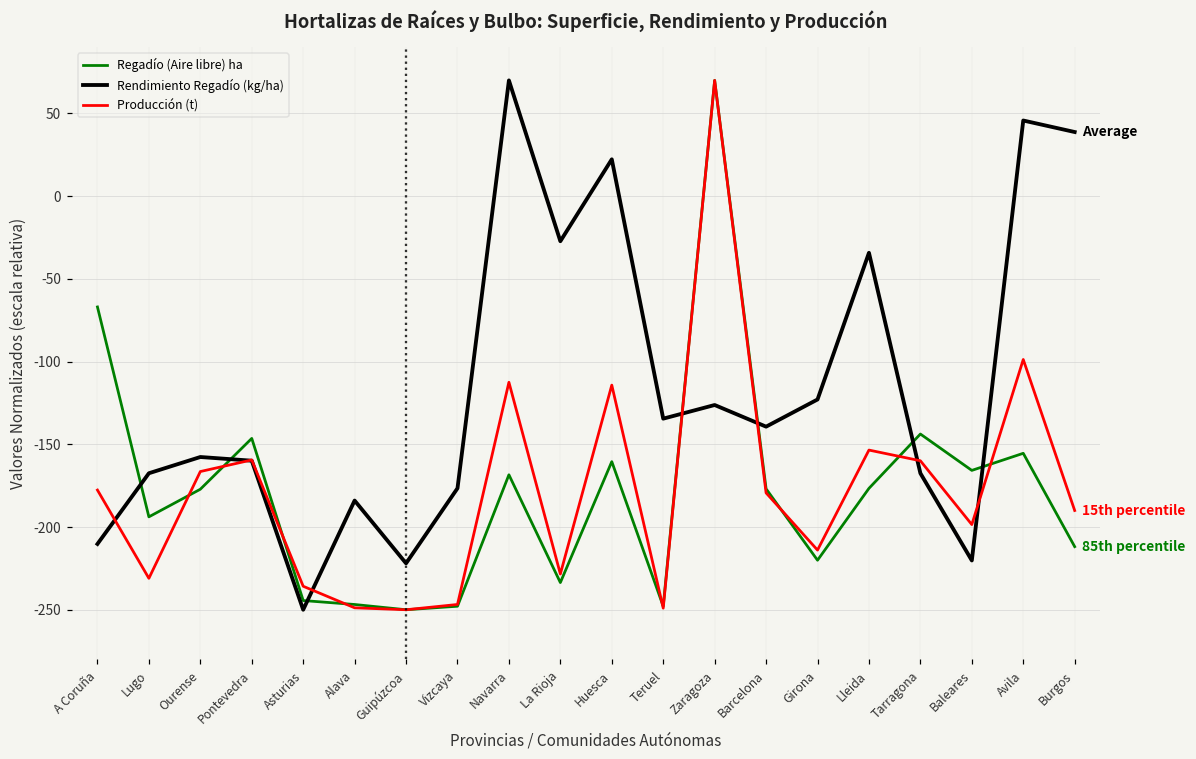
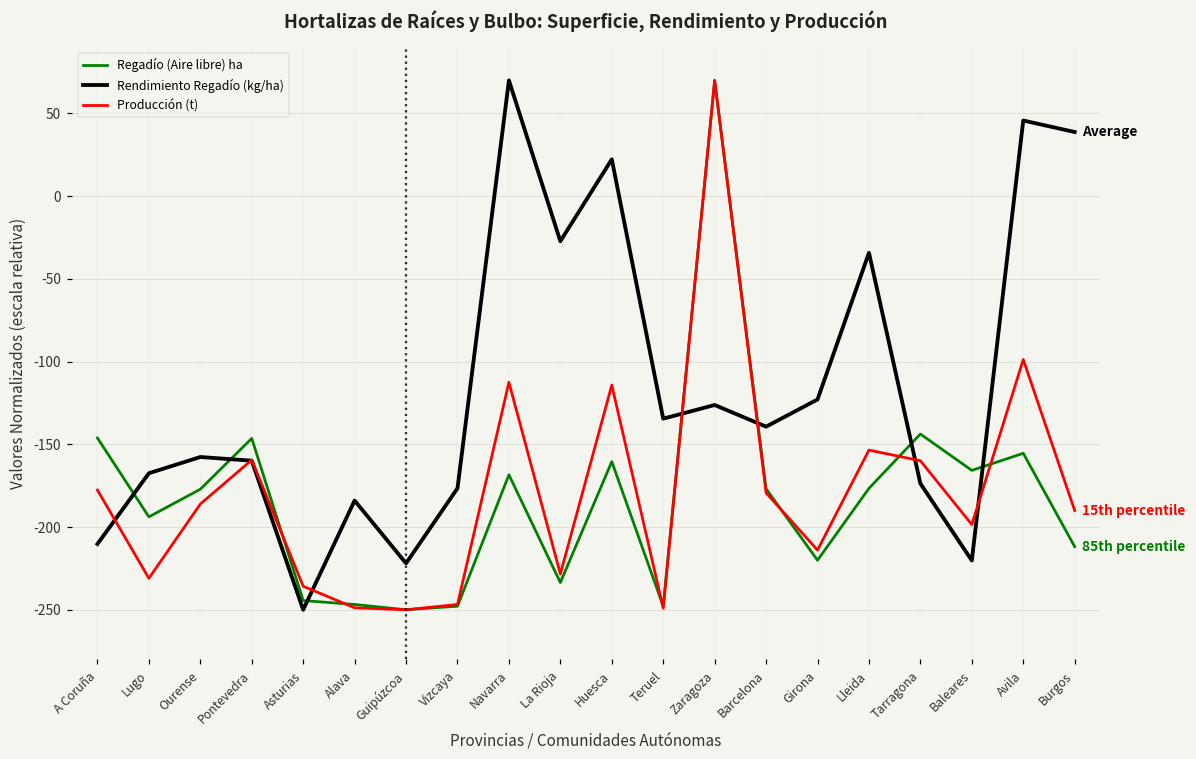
Regadío (Aire libre) ha, A Coruña: -67 -> -146
Producción (t), Ourense: -166 -> -186
Rendimiento Regadío (kg/ha), Tarragona: -167 -> -174
